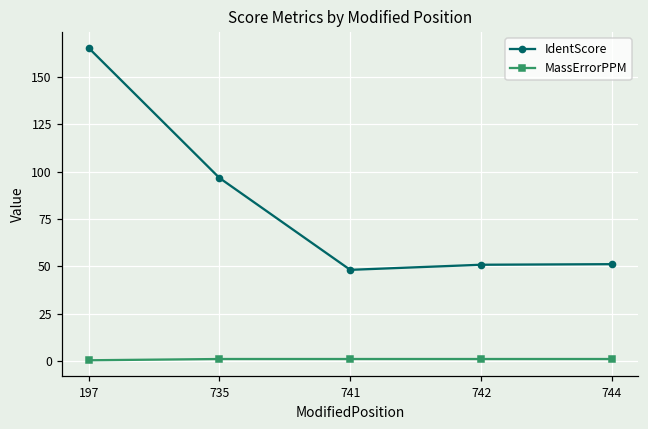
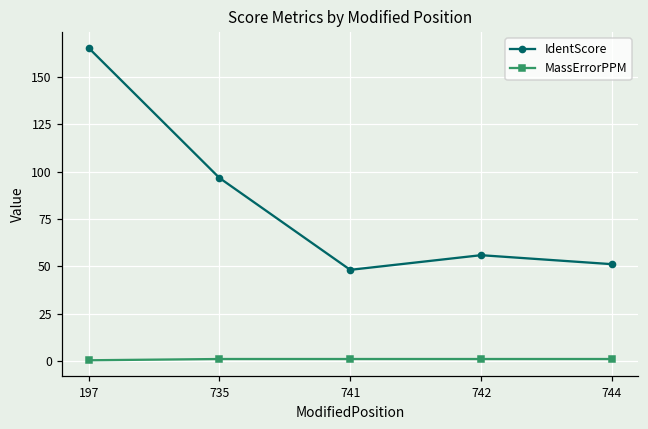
IdentScore, 742: 51 -> 56
